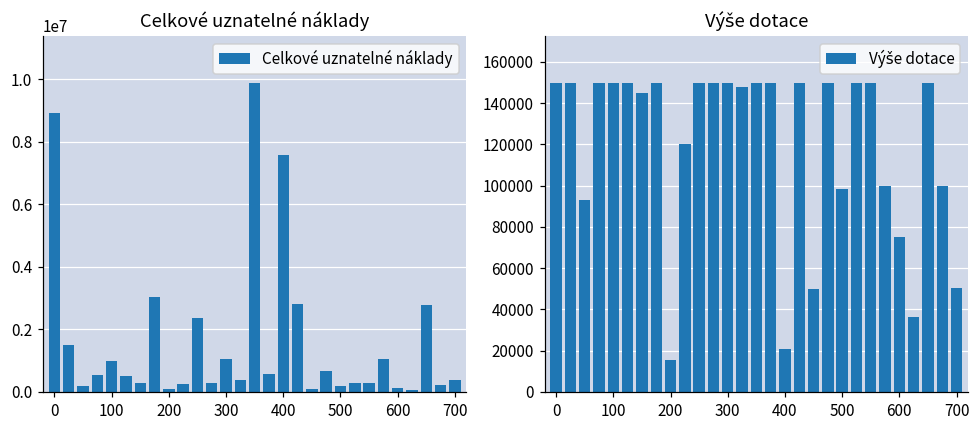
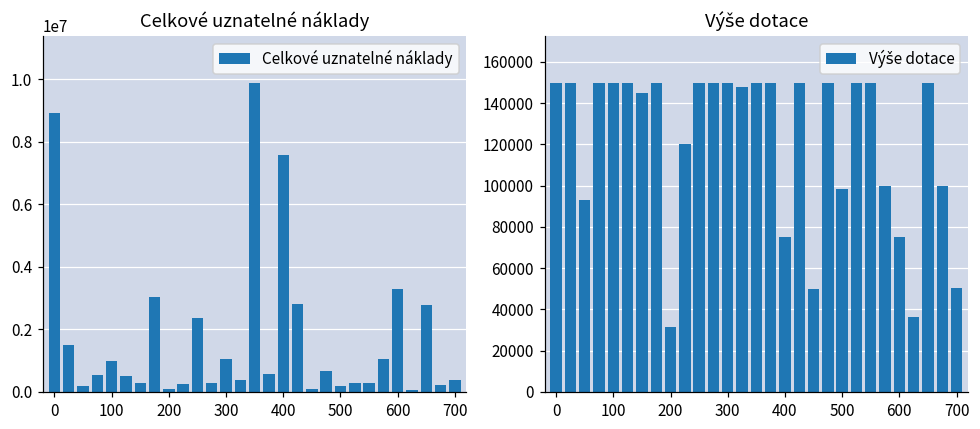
Celkové uznatelné náklady, 600: 100000 -> 3300000
Výše dotace, 200: 16000 -> 32000
Výše dotace, 400: 21000 -> 75000
